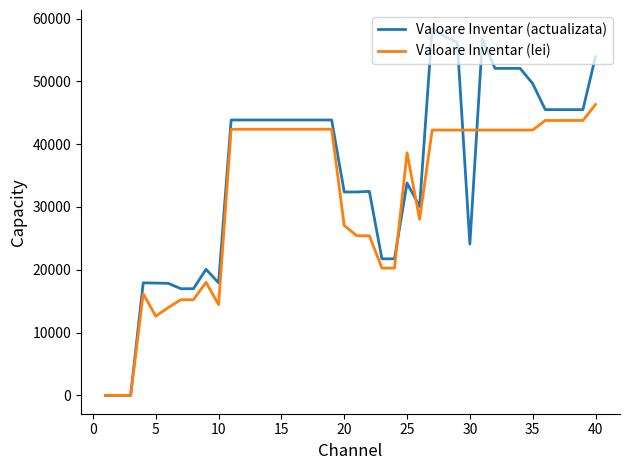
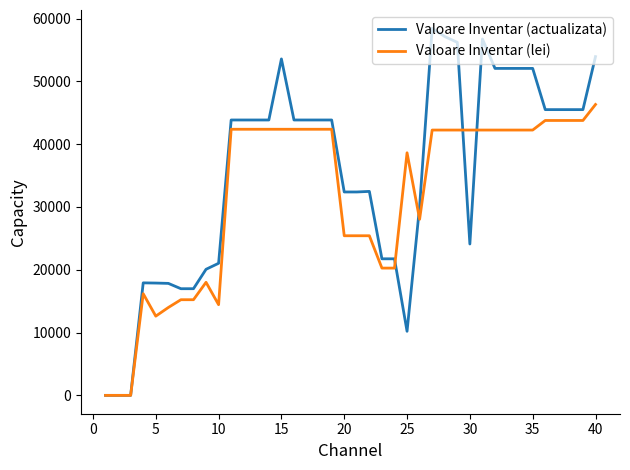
Valoare Inventar (actualizata), 10: 18000 -> 21000
Valoare Inventar (actualizata), 15: 44000 -> 54000
Valoare Inventar (lei), 20: 27000 -> 25000
Valoare Inventar (actualizata), 25: 34000 -> 10000
Valoare Inventar (actualizata), 35: 50000 -> 52000
